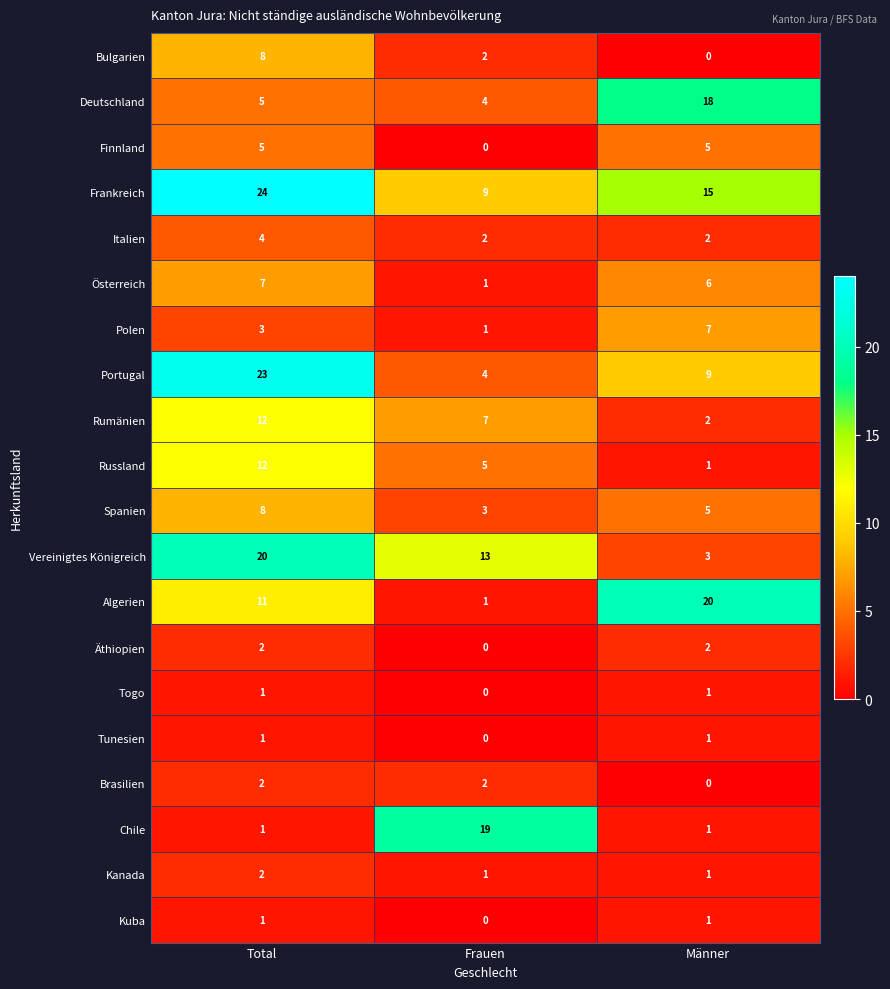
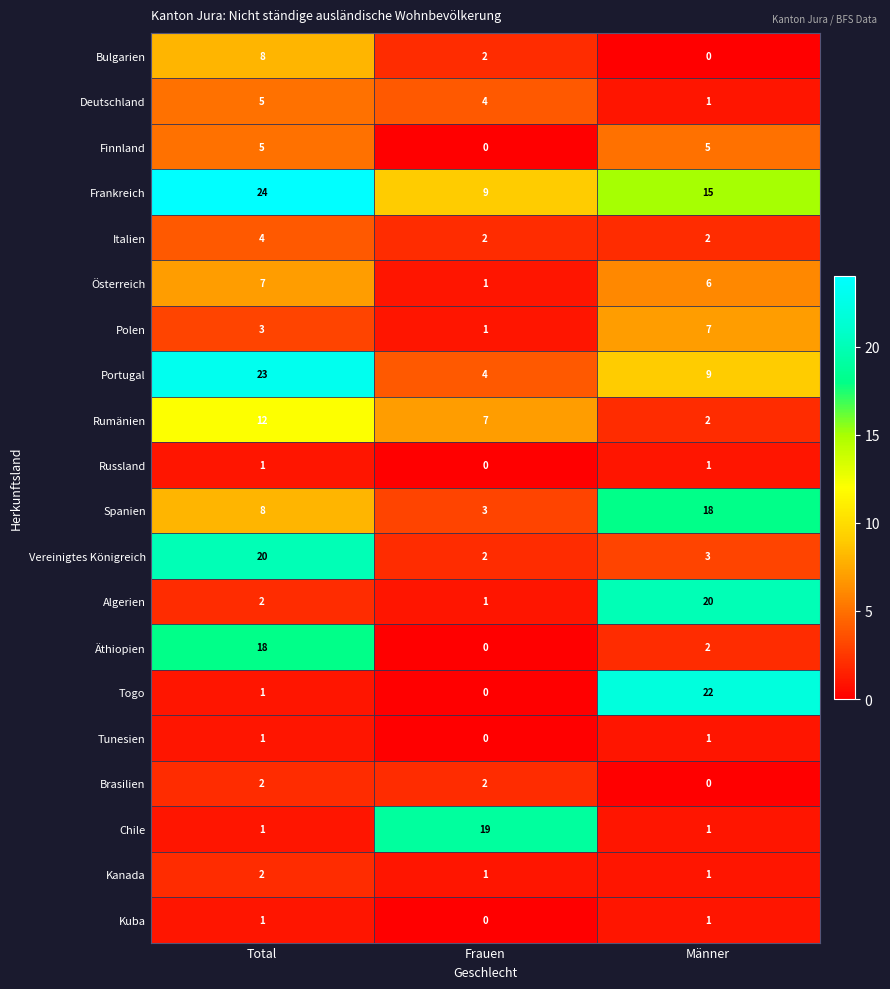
Deutschland, Männer: 18 -> 1
Russland, Total: 12 -> 1
Russland, Frauen: 5 -> 0
Spanien, Männer: 5 -> 18
Vereinigtes Königreich, Frauen: 13 -> 2
Algerien, Total: 11 -> 2
Äthiopien, Total: 2 -> 18
Togo, Männer: 1 -> 22
